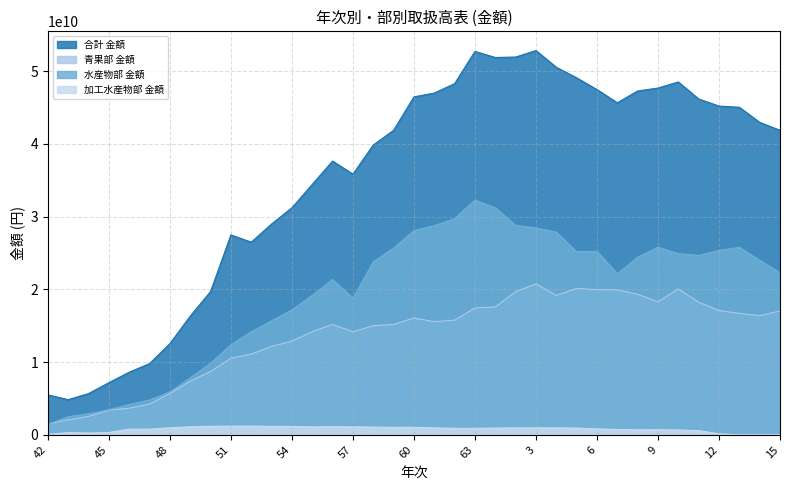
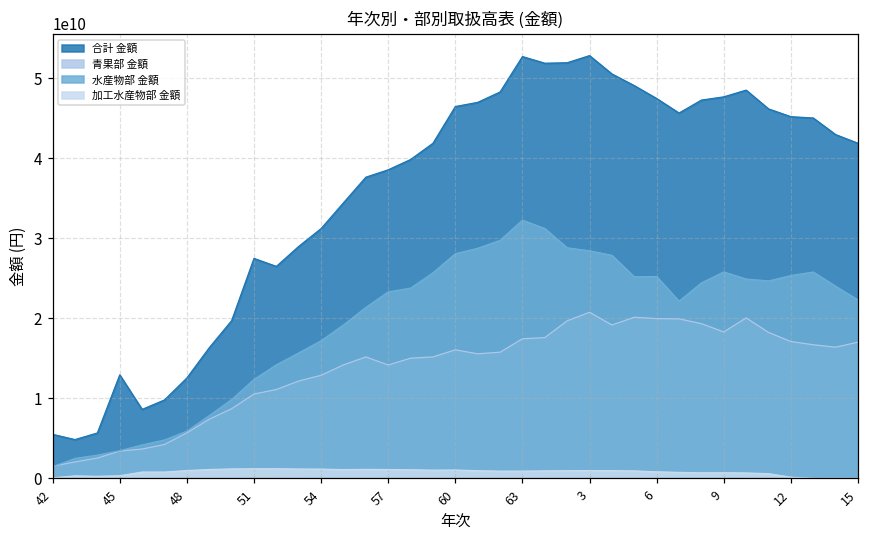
合計 金額, 45: 7000000000 -> 13000000000
合計 金額, 57: 36000000000 -> 39000000000
水産物部 金額, 57: 19000000000 -> 23000000000
